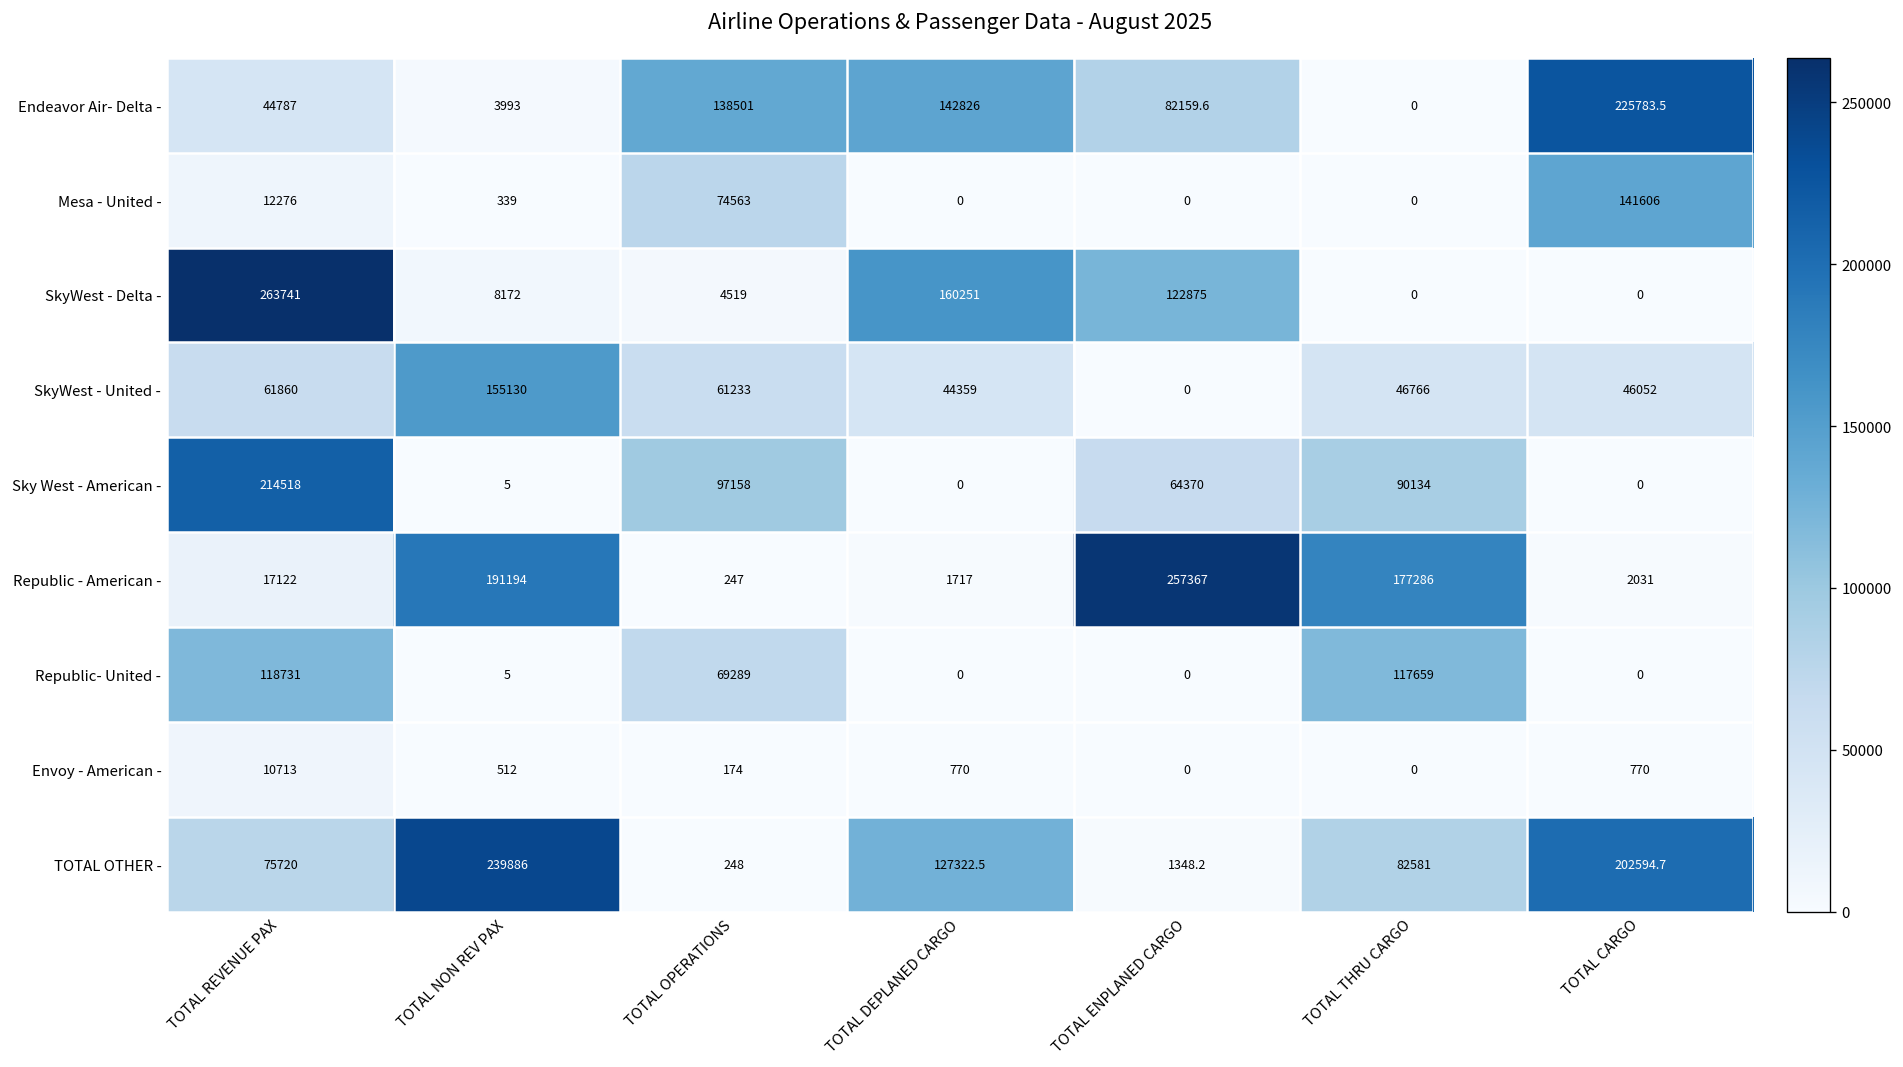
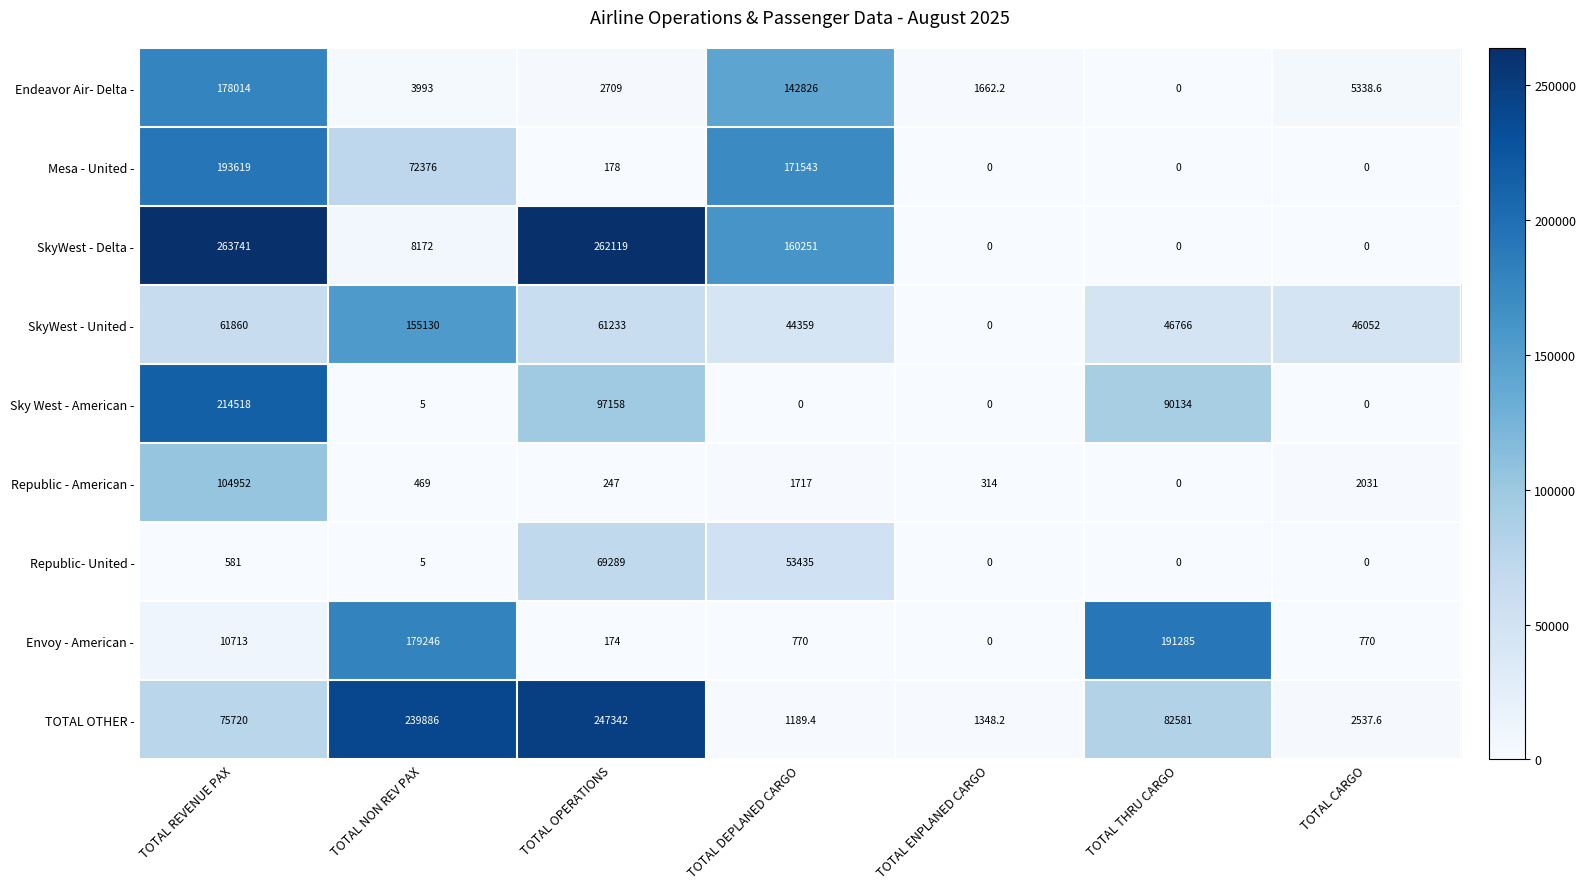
Endeavor Air- Delta -, TOTAL REVENUE PAX: 44787 -> 178014
Endeavor Air- Delta -, TOTAL OPERATIONS: 138501 -> 2709
Endeavor Air- Delta -, TOTAL ENPLANED CARGO: 82159.6 -> 1662.2
Endeavor Air- Delta -, TOTAL CARGO: 225783.5 -> 5338.6
Mesa - United -, TOTAL REVENUE PAX: 12276 -> 193619
Mesa - United -, TOTAL NON REV PAX: 339 -> 72376
Mesa - United -, TOTAL OPERATIONS: 74563 -> 178
Mesa - United -, TOTAL DEPLANED CARGO: 0 -> 171543
Mesa - United -, TOTAL CARGO: 141606 -> 0
SkyWest - Delta -, TOTAL OPERATIONS: 4519 -> 262119
SkyWest - Delta -, TOTAL ENPLANED CARGO: 122875 -> 0
Sky West - American -, TOTAL ENPLANED CARGO: 64370 -> 0
Republic - American -, TOTAL REVENUE PAX: 17122 -> 104952
Republic - American -, TOTAL NON REV PAX: 191194 -> 469
Republic - American -, TOTAL ENPLANED CARGO: 257367 -> 314
Republic - American -, TOTAL THRU CARGO: 177286 -> 0
Republic- United -, TOTAL REVENUE PAX: 118731 -> 581
Republic- United -, TOTAL DEPLANED CARGO: 0 -> 53435
Republic- United -, TOTAL THRU CARGO: 117659 -> 0
Envoy - American -, TOTAL NON REV PAX: 512 -> 179246
Envoy - American -, TOTAL THRU CARGO: 0 -> 191285
TOTAL OTHER -, TOTAL OPERATIONS: 248 -> 247342
TOTAL OTHER -, TOTAL DEPLANED CARGO: 127322.5 -> 1189.4
TOTAL OTHER -, TOTAL CARGO: 202594.7 -> 2537.6
